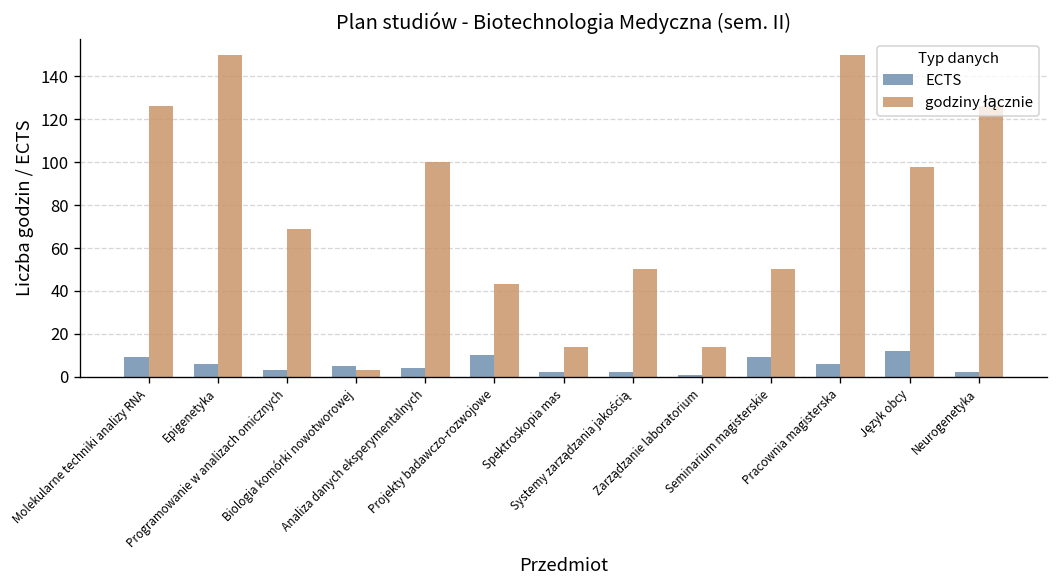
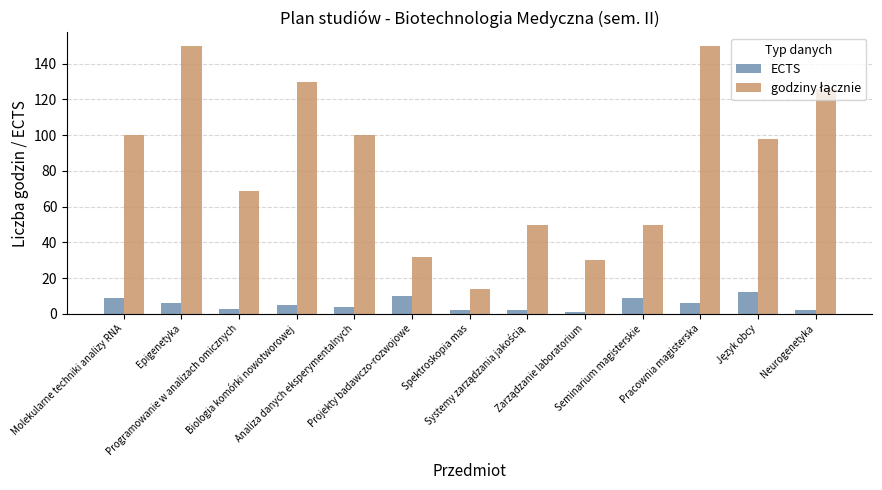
godziny łącznie, Molekularne techniki analizy RNA: 126 -> 100
godziny łącznie, Biologia komórki nowotworowej: 3 -> 130
godziny łącznie, Projekty badawczo-rozwojowe: 43 -> 32
godziny łącznie, Zarządzanie laboratorium: 14 -> 30
